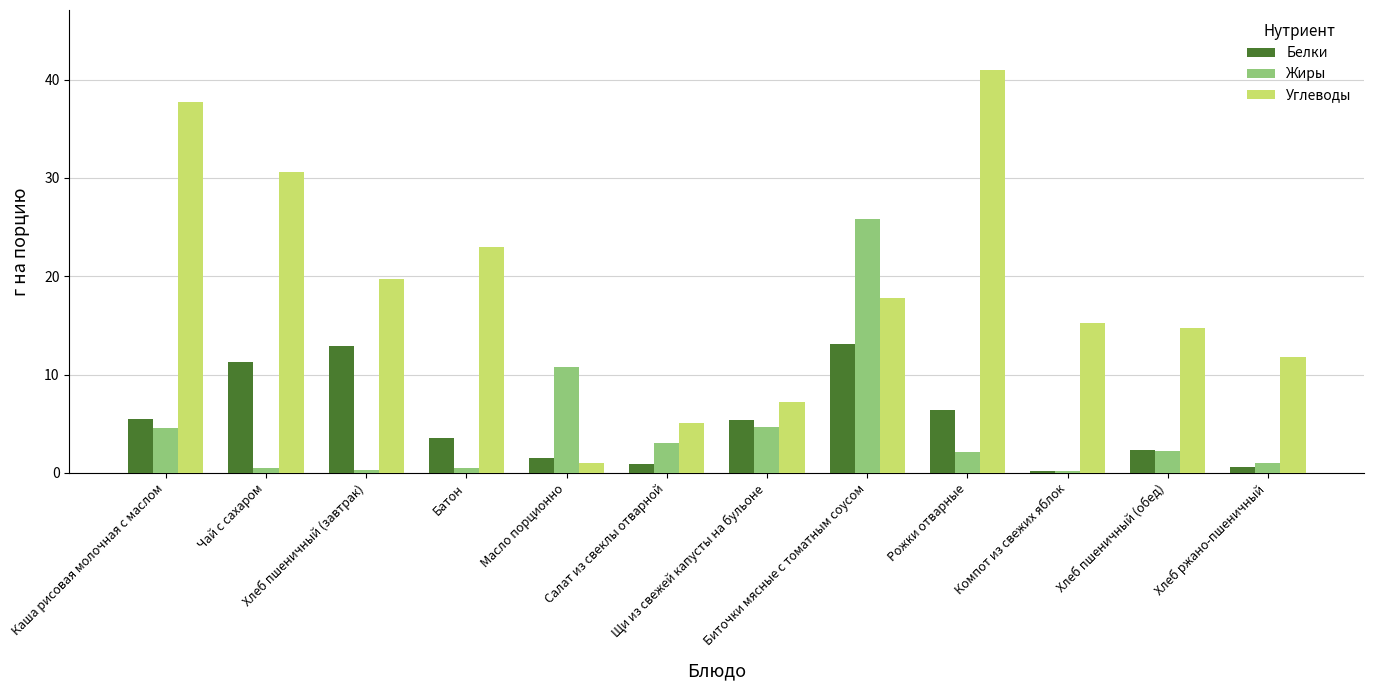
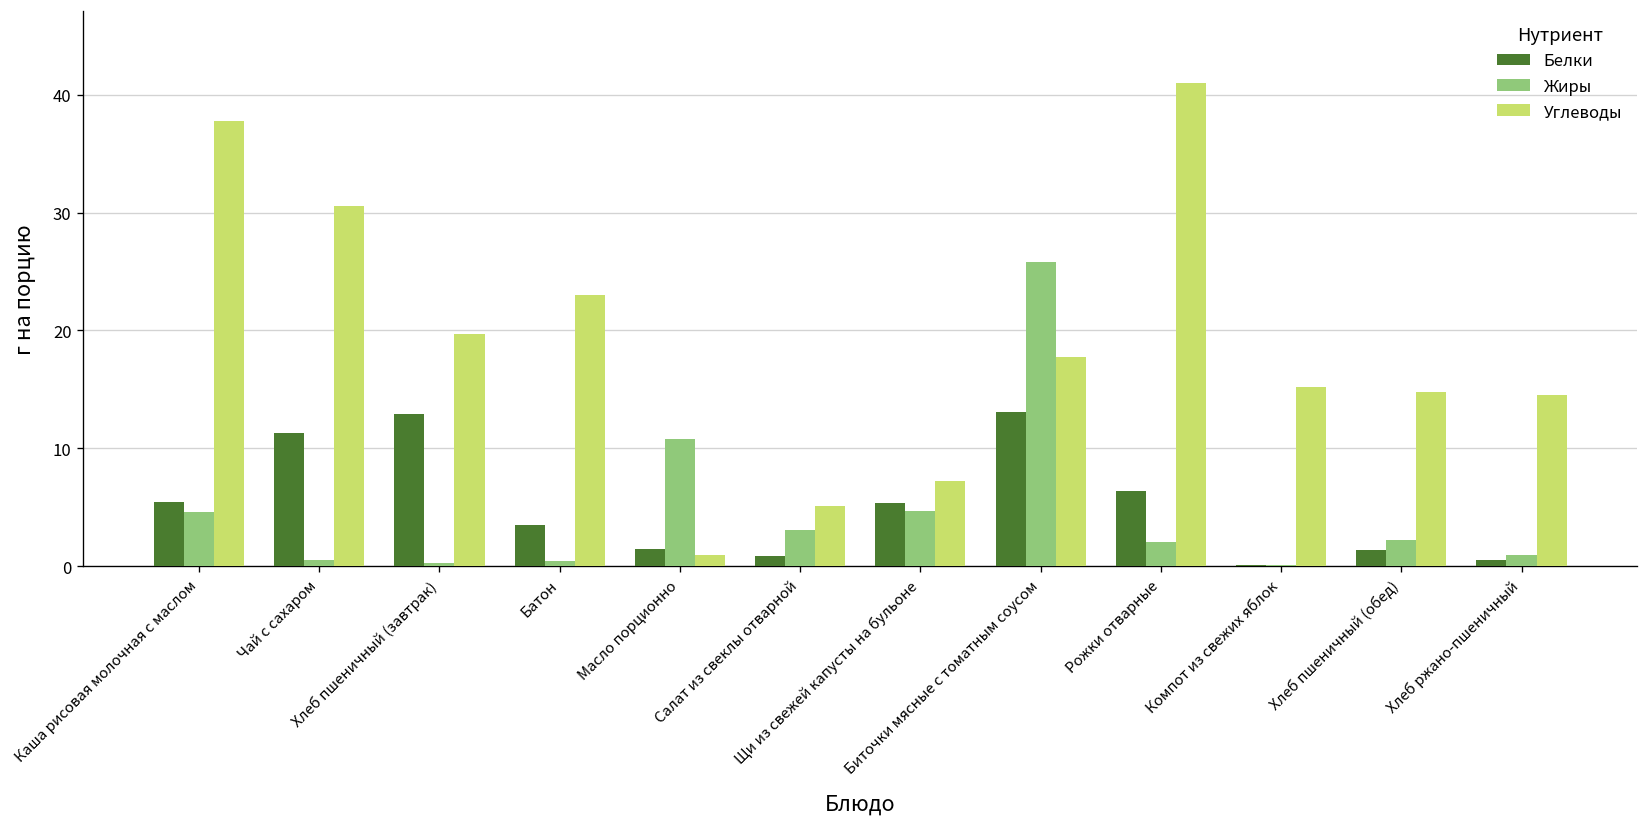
Белки, Хлеб пшеничный (обед): 2 -> 1
Углеводы, Хлеб ржано-пшеничный: 12 -> 14
